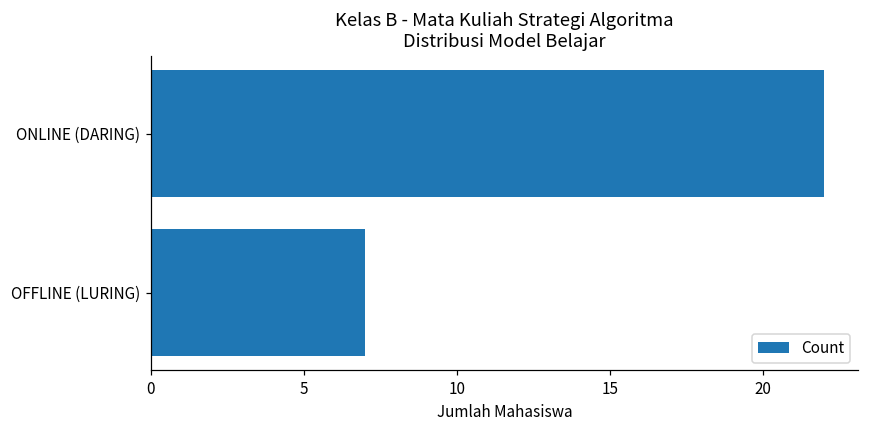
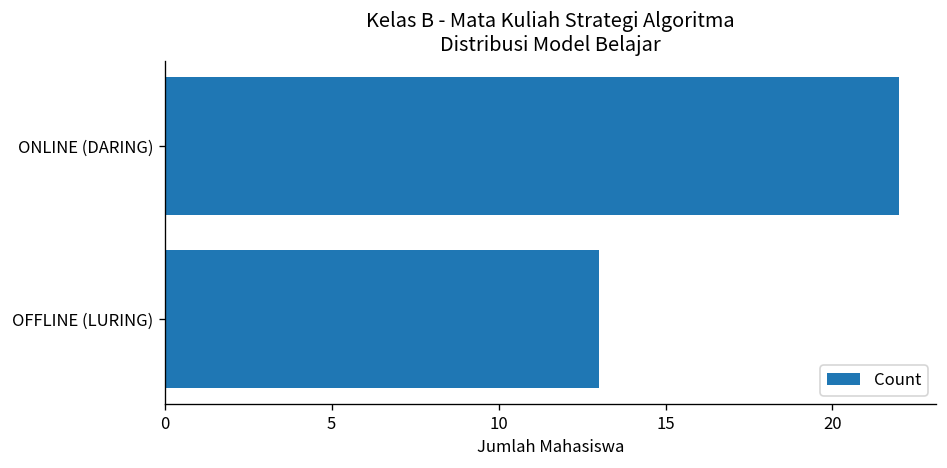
OFFLINE (LURING): 7 -> 13
